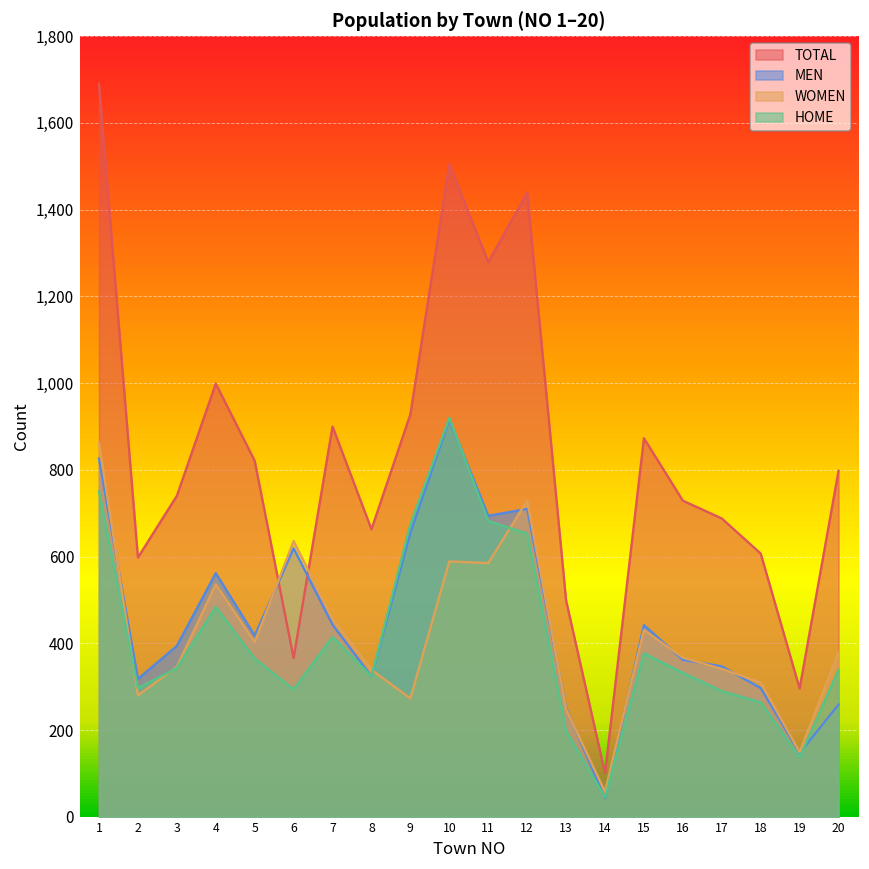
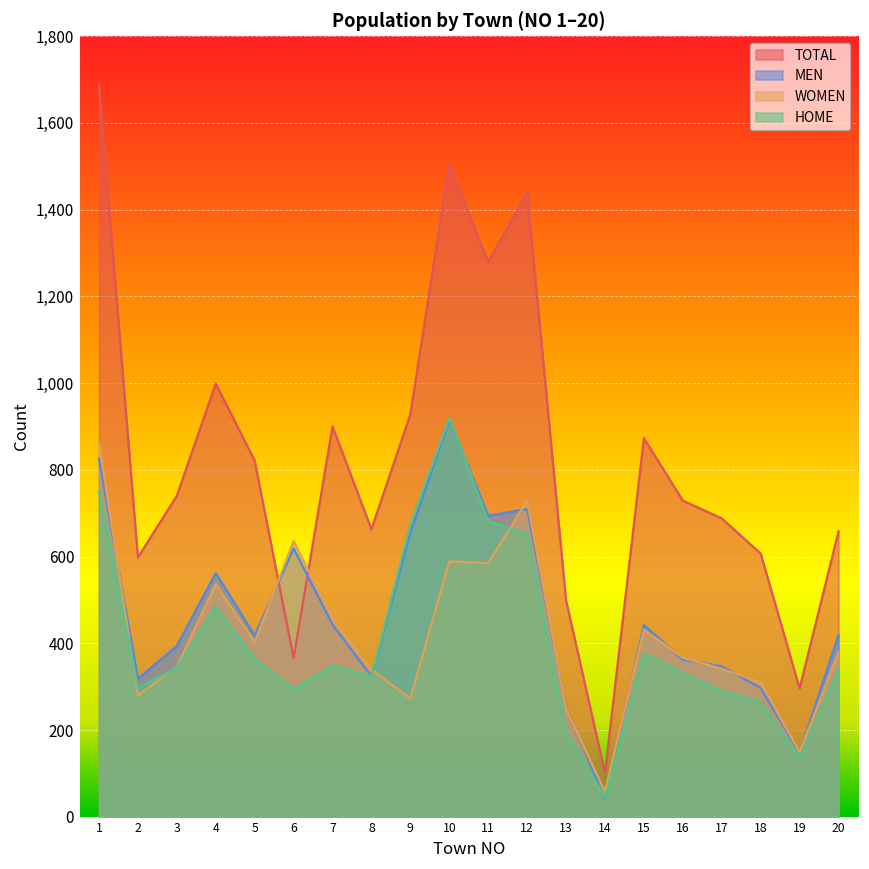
HOME, 7: 420 -> 350
TOTAL, 20: 800 -> 660
MEN, 20: 260 -> 420
